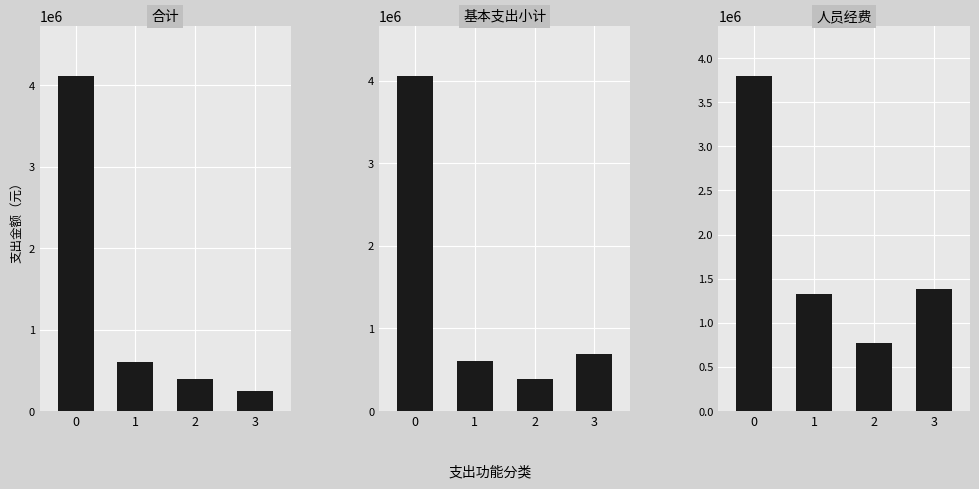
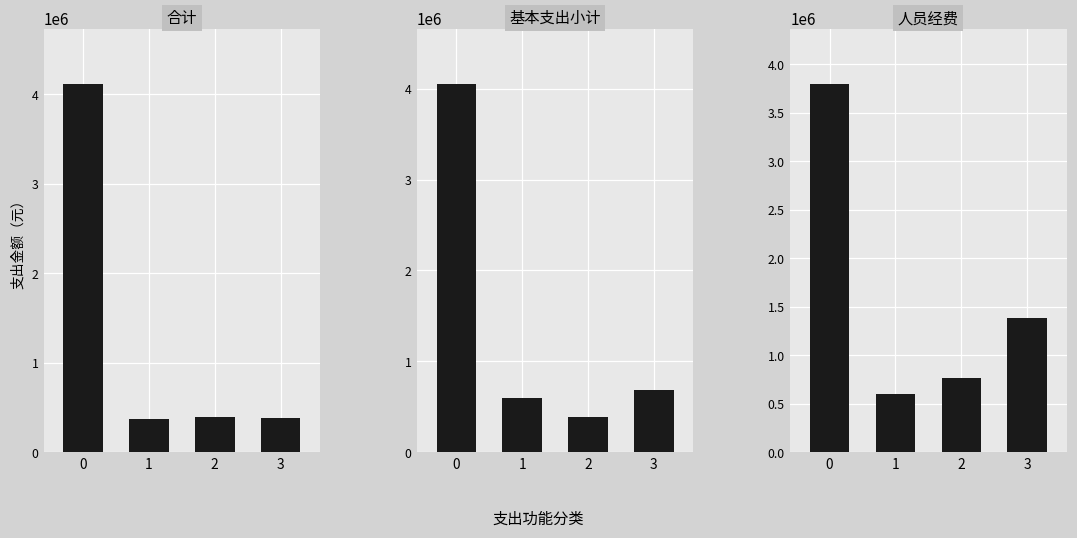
合计, 1: 600000 -> 400000
合计, 3: 200000 -> 400000
人员经费, 1: 1300000 -> 600000
